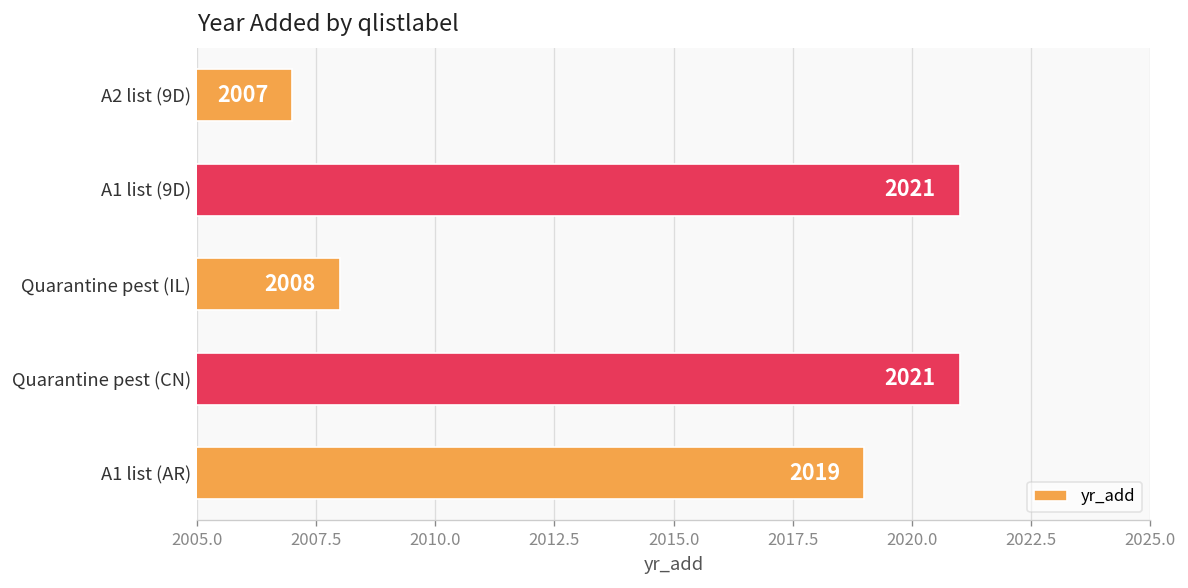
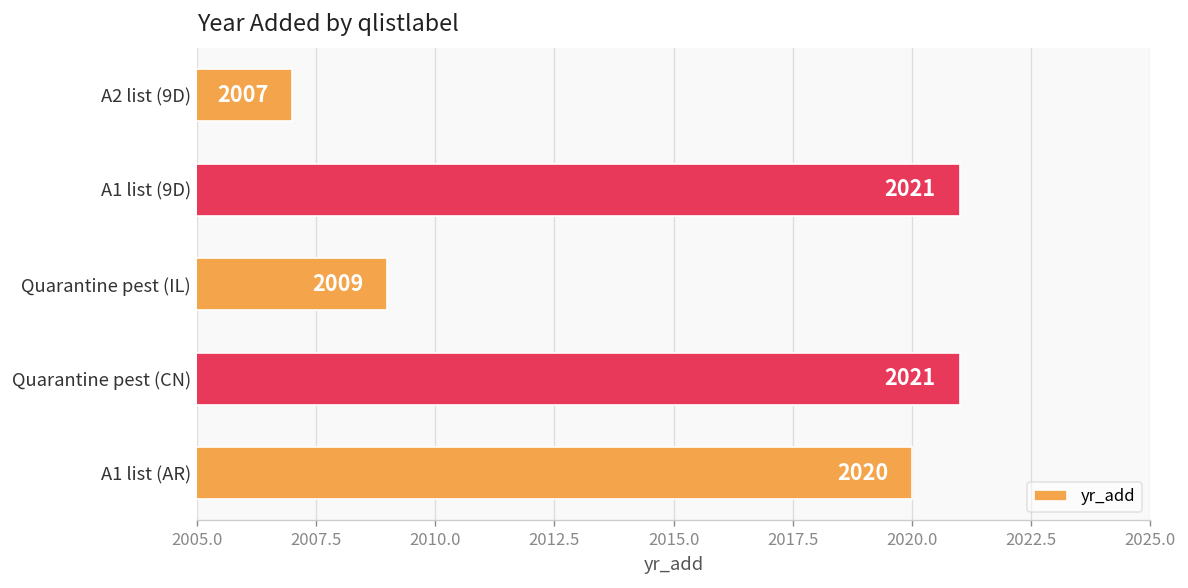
Quarantine pest (IL): 2008 -> 2009
A1 list (AR): 2019 -> 2020
